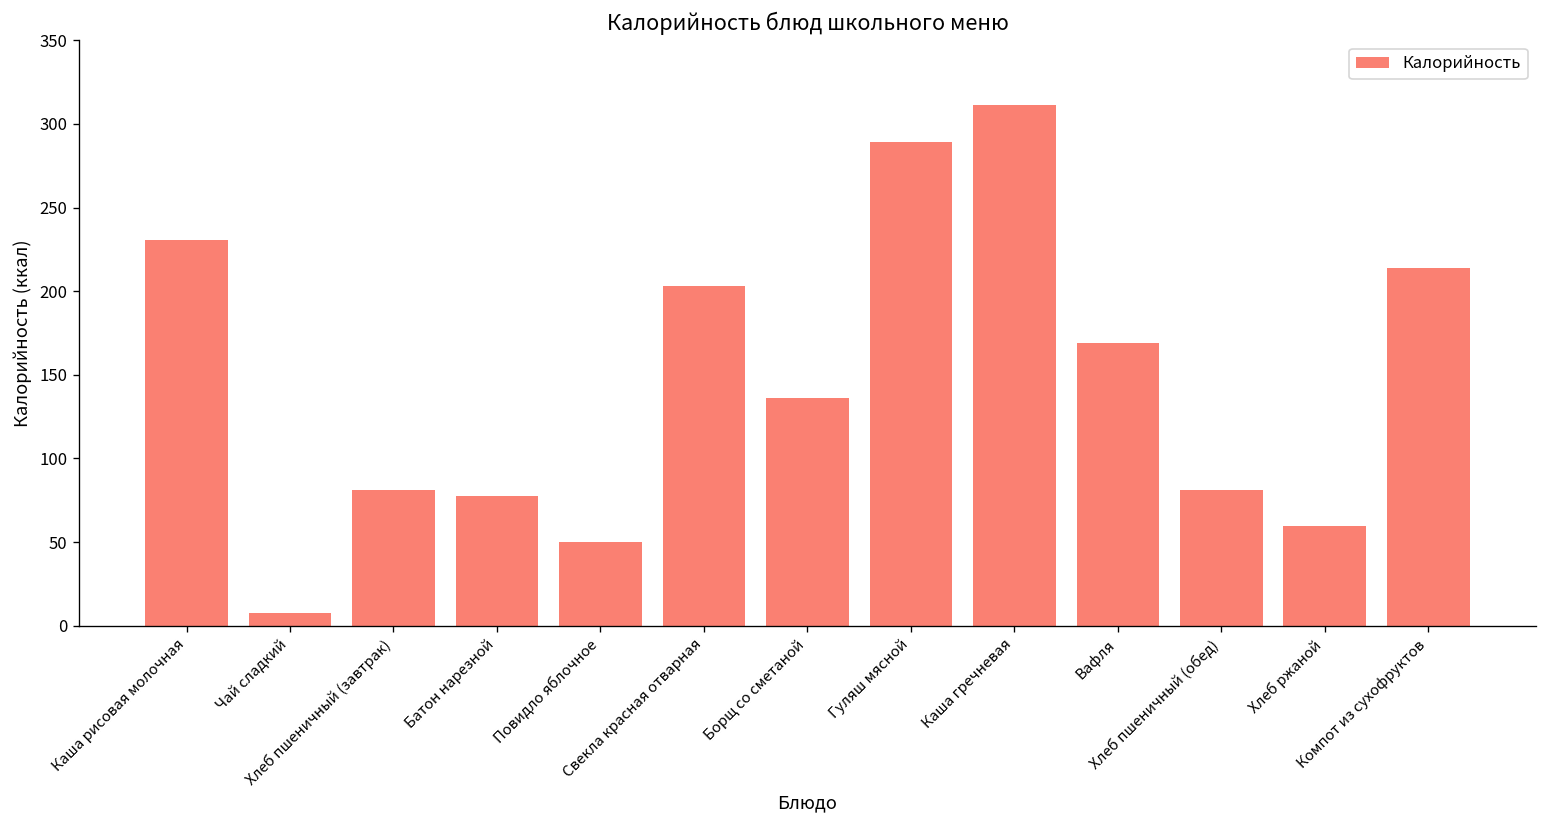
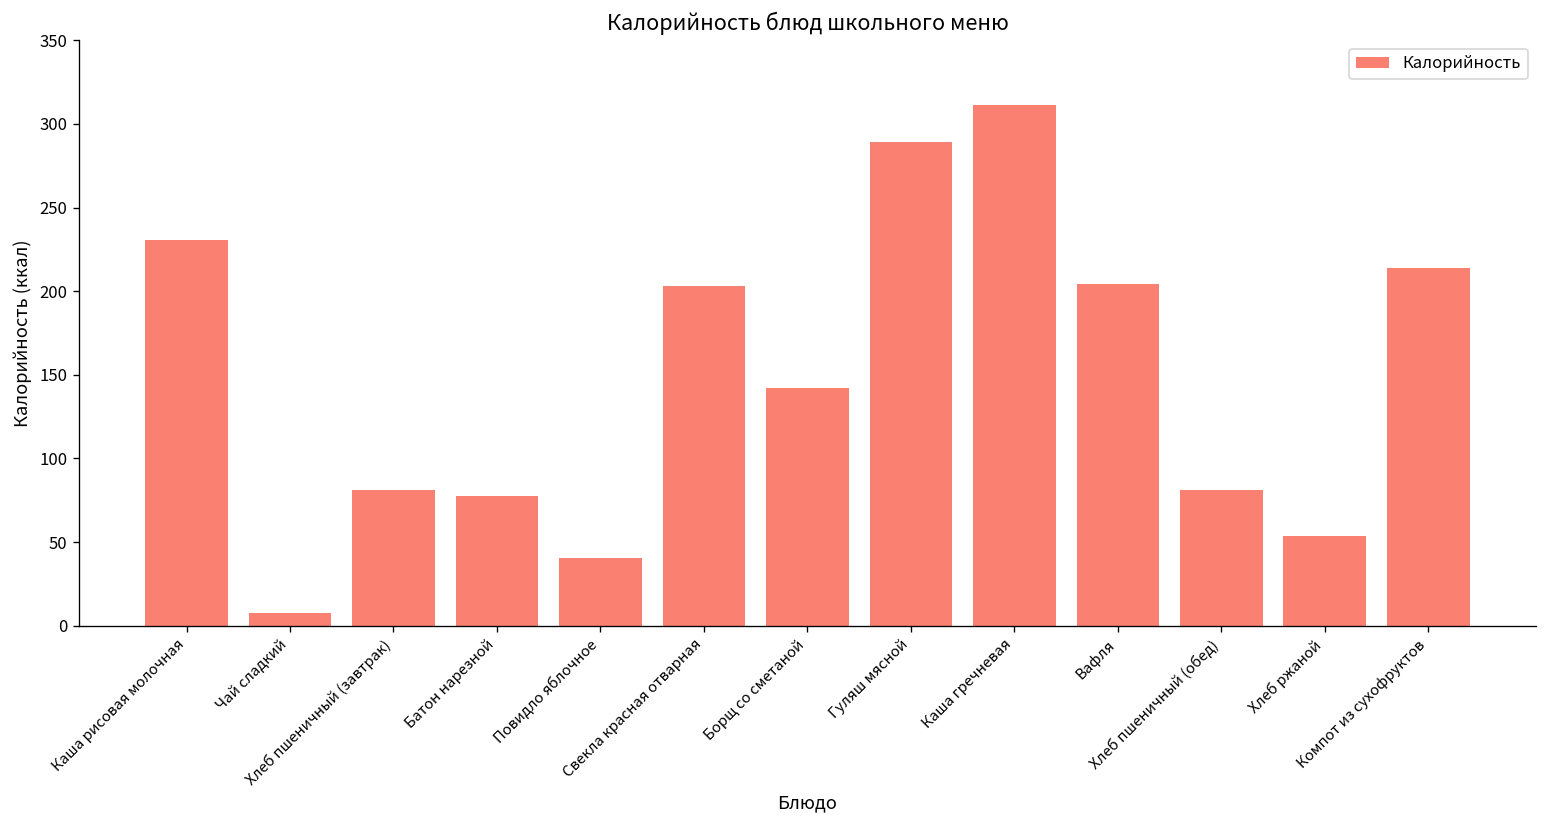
Повидло яблочное: 50 -> 41
Борщ со сметаной: 136 -> 142
Вафля: 169 -> 204
Хлеб ржаной: 59 -> 54
